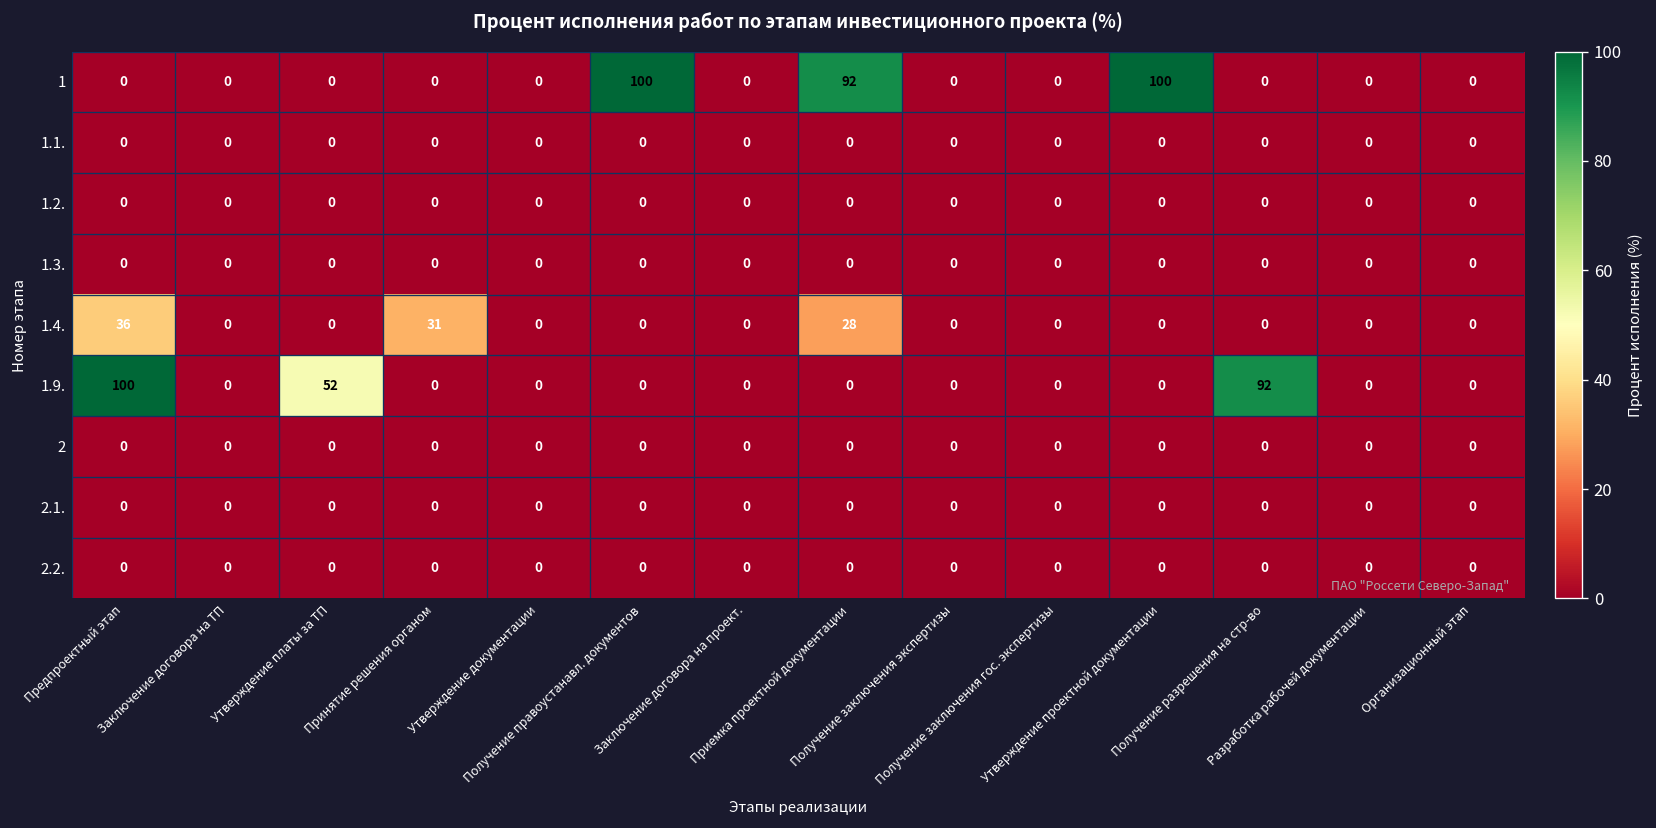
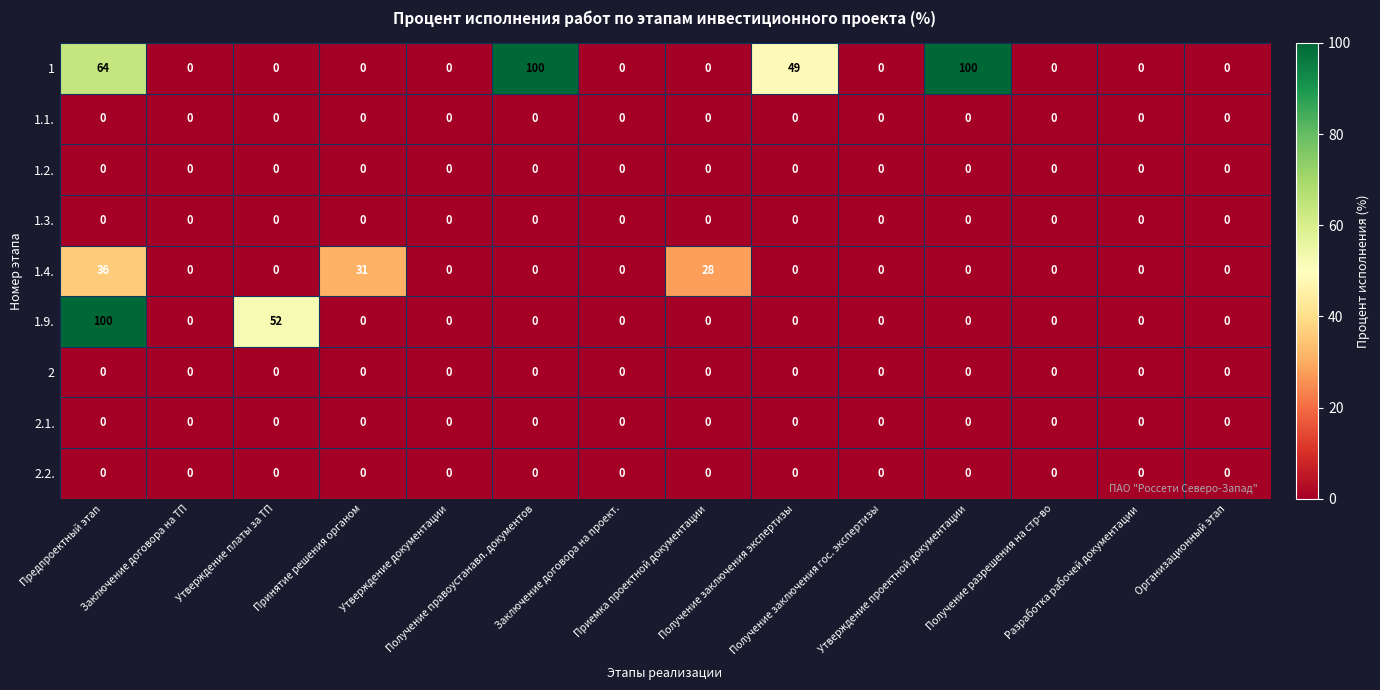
1, Предпроектный этап: 0 -> 64
1, Приемка проектной документации: 92 -> 0
1, Получение заключения экспертизы: 0 -> 49
1.9., Получение разрешения на стр-во: 92 -> 0
